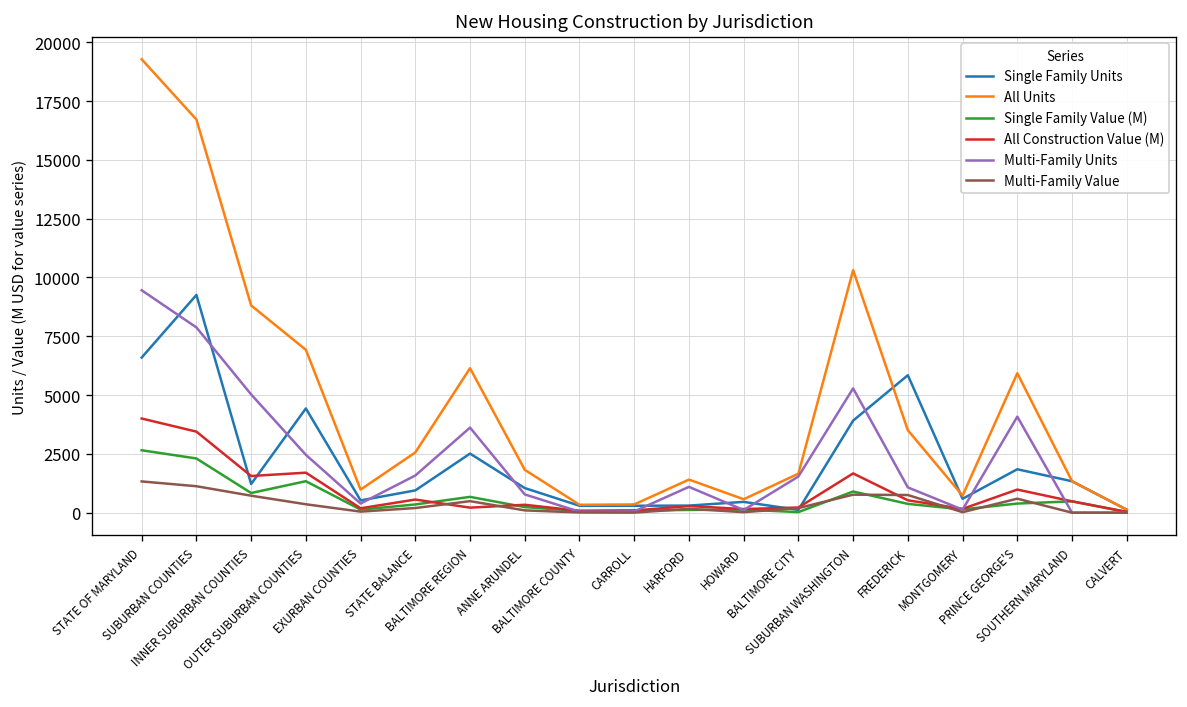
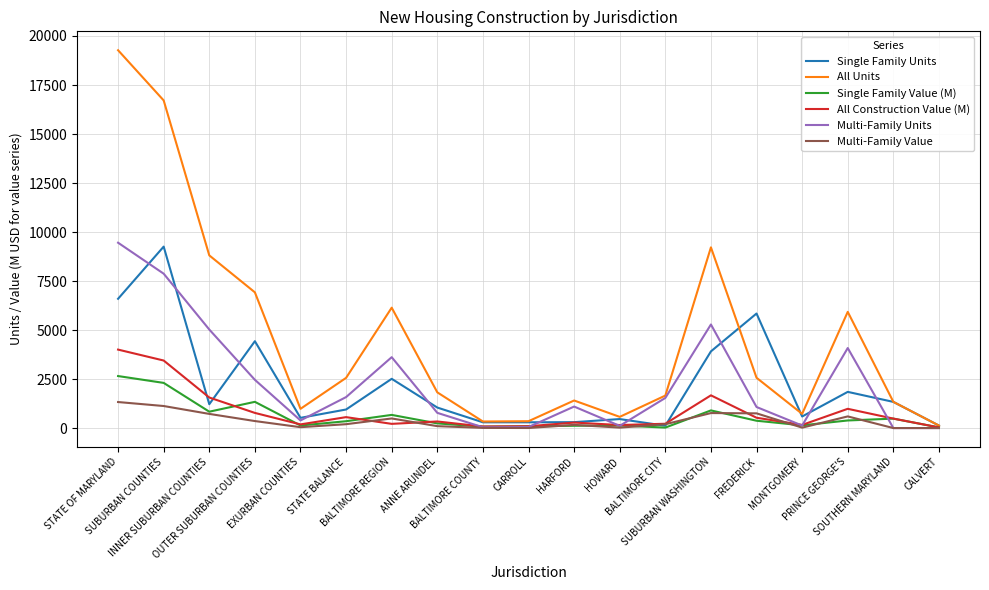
All Construction Value (M), OUTER SUBURBAN COUNTIES: 1700 -> 800
All Units, SUBURBAN WASHINGTON: 10300 -> 9200
All Units, FREDERICK: 3500 -> 2600
